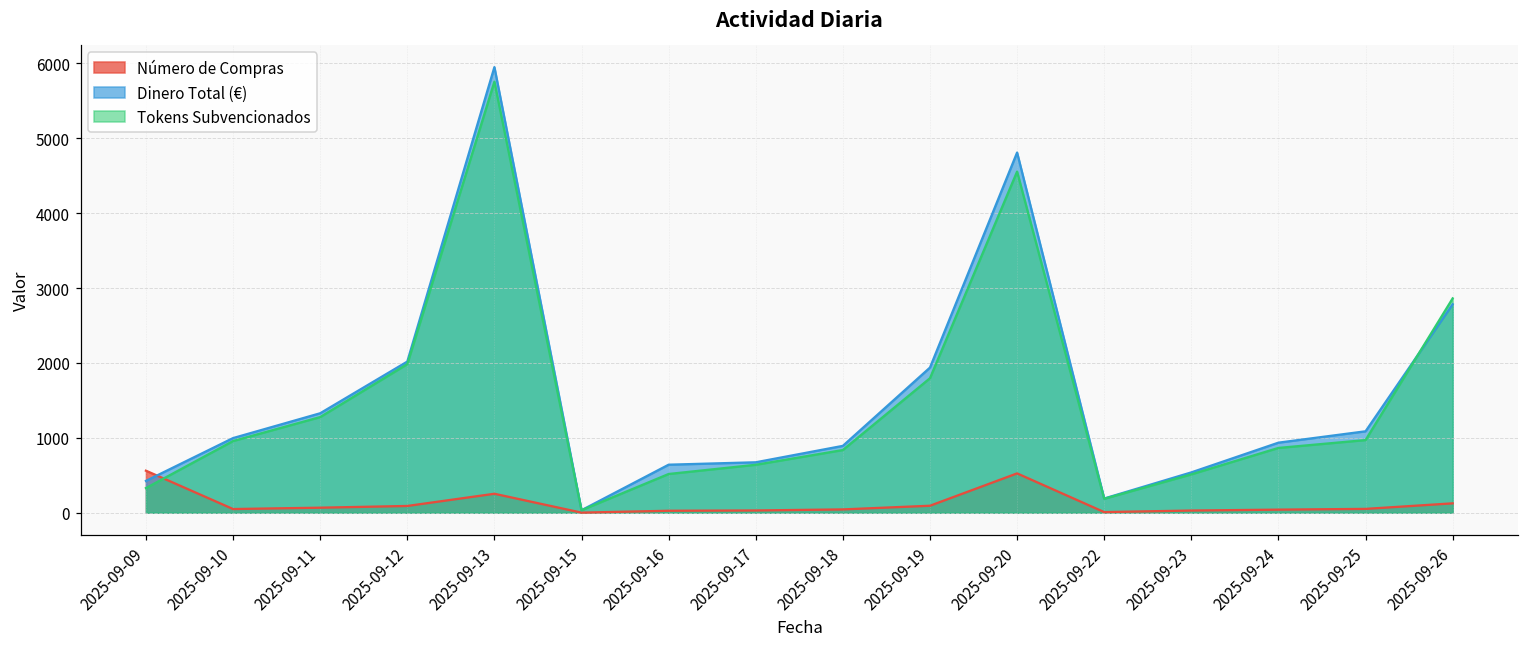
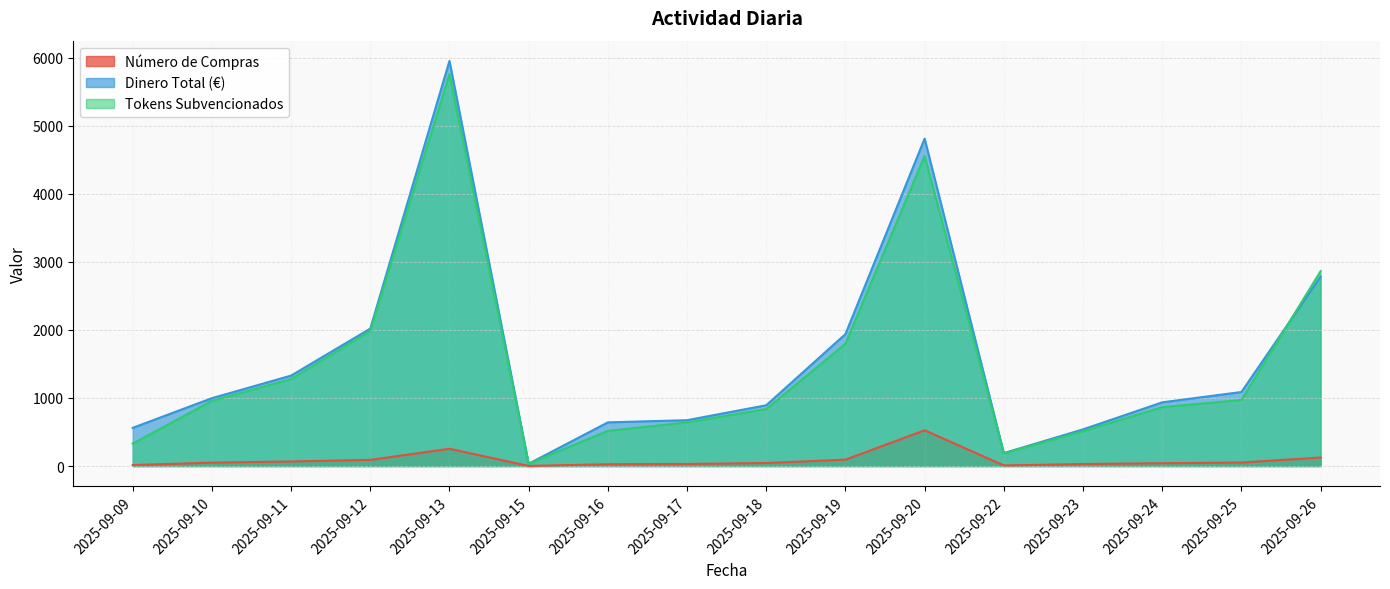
Número de Compras, 2025-09-09: 600 -> 0
Dinero Total (€), 2025-09-09: 400 -> 600
